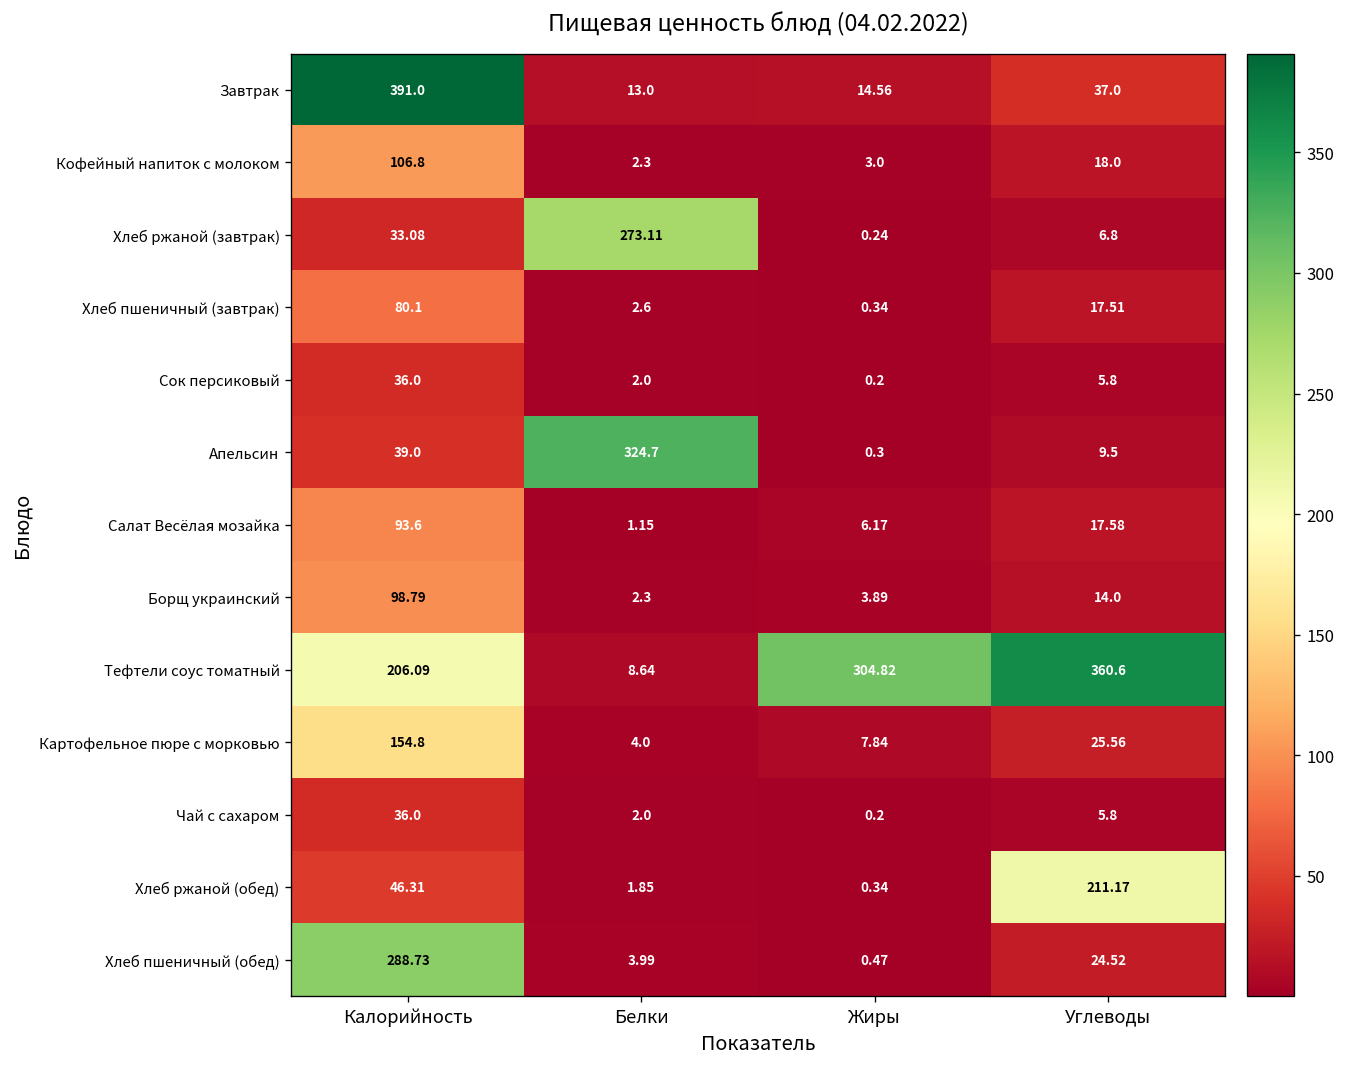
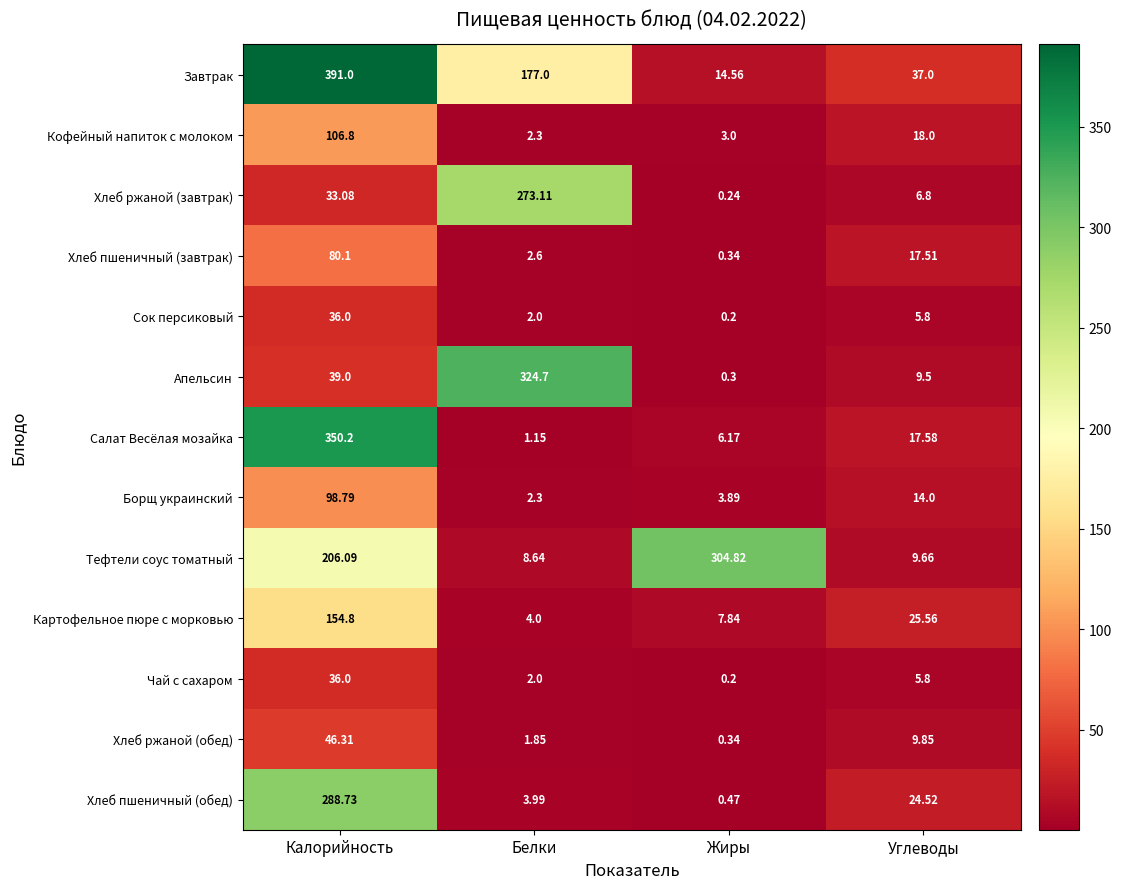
Завтрак, Белки: 13.0 -> 177.0
Салат Весёлая мозайка, Калорийность: 93.6 -> 350.2
Тефтели соус томатный, Углеводы: 360.6 -> 9.66
Хлеб ржаной (обед), Углеводы: 211.17 -> 9.85
